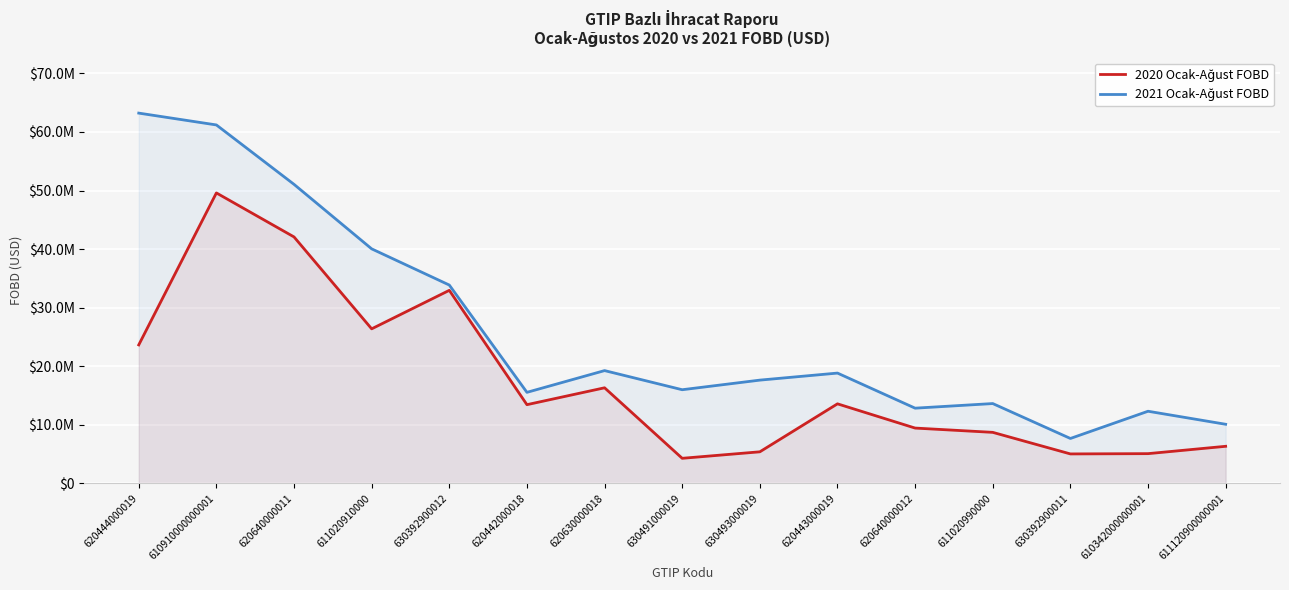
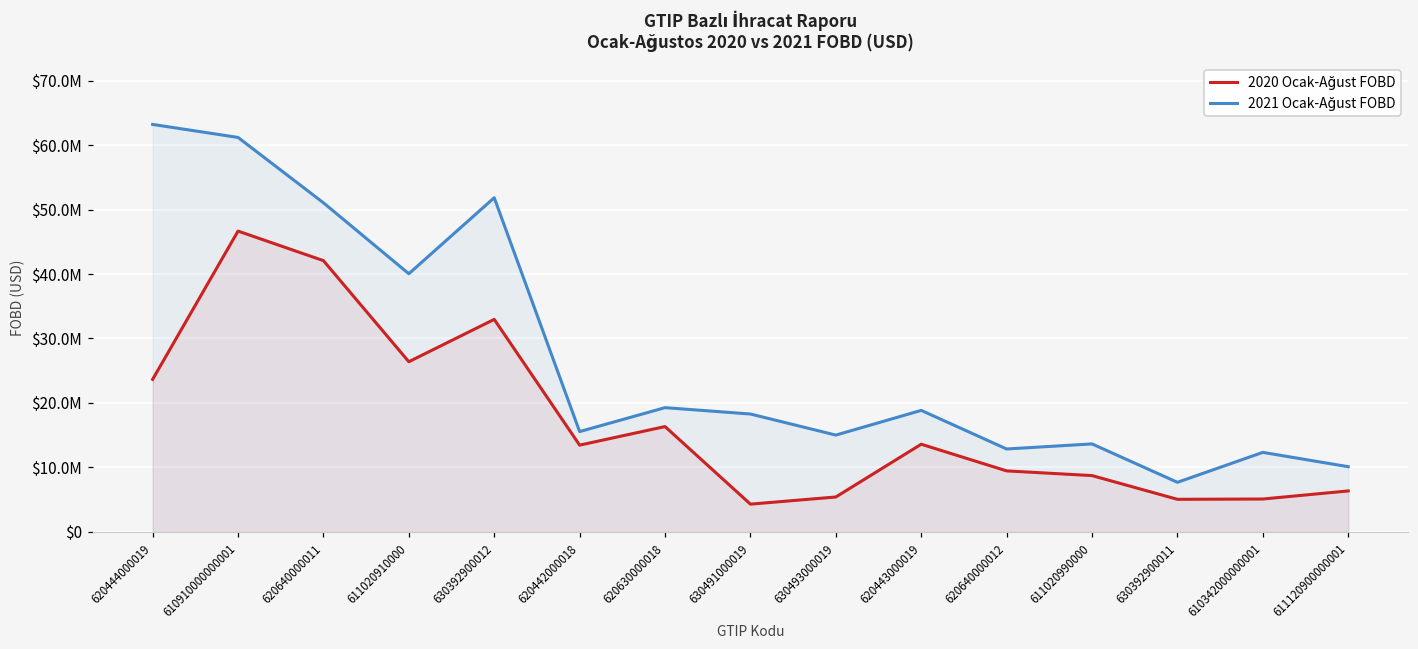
2020 Ocak-Ağust FOBD, 610910000000001: $50000000 -> $47000000
2021 Ocak-Ağust FOBD, 630392900012: $34000000 -> $52000000
2021 Ocak-Ağust FOBD, 630491000019: $16000000 -> $18000000
2021 Ocak-Ağust FOBD, 630493000019: $18000000 -> $15000000
